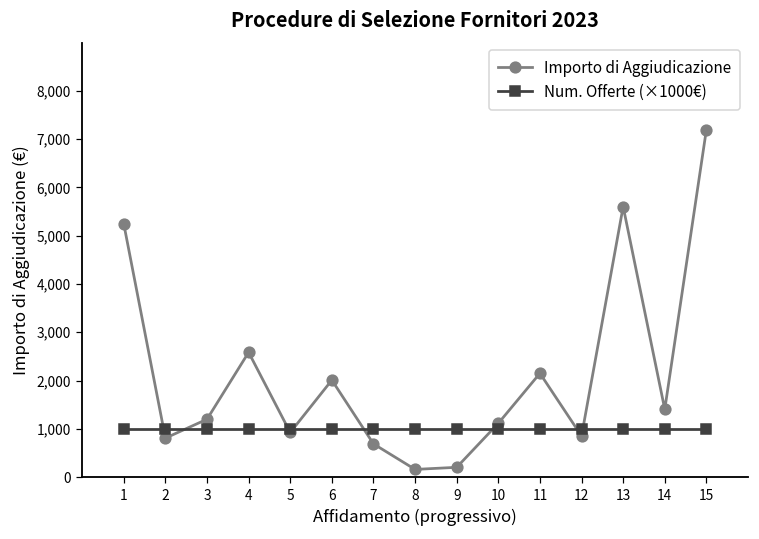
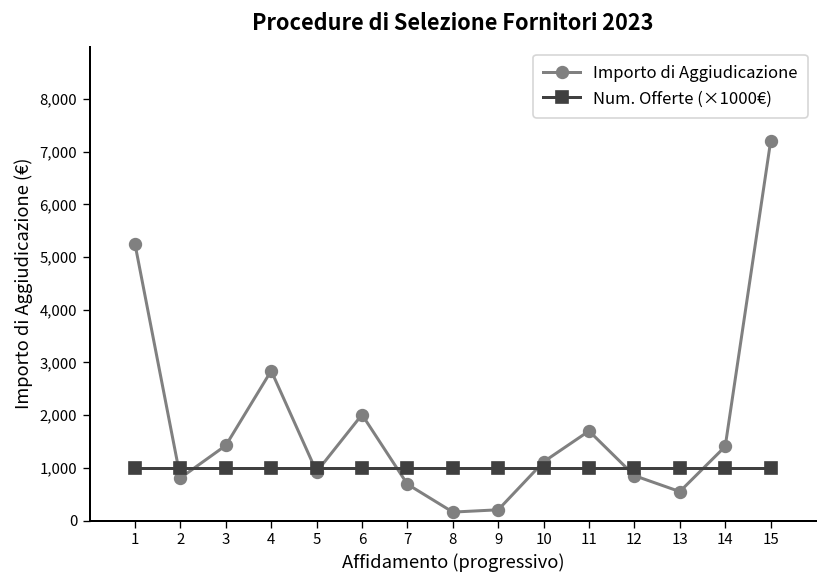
Importo di Aggiudicazione, 3: 1,200 -> 1,400
Importo di Aggiudicazione, 4: 2,600 -> 2,800
Importo di Aggiudicazione, 11: 2,200 -> 1,700
Importo di Aggiudicazione, 13: 5,600 -> 600
